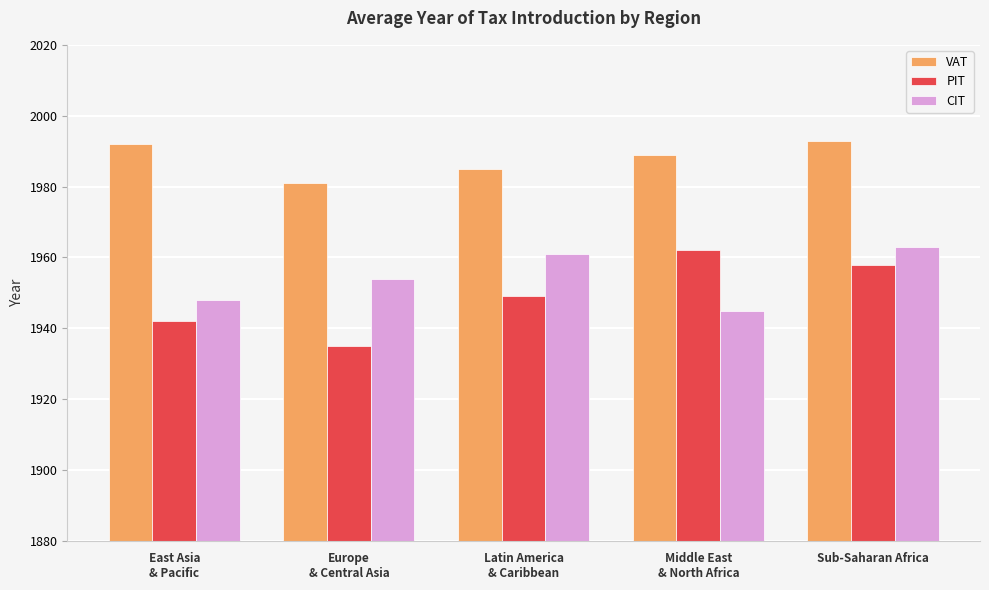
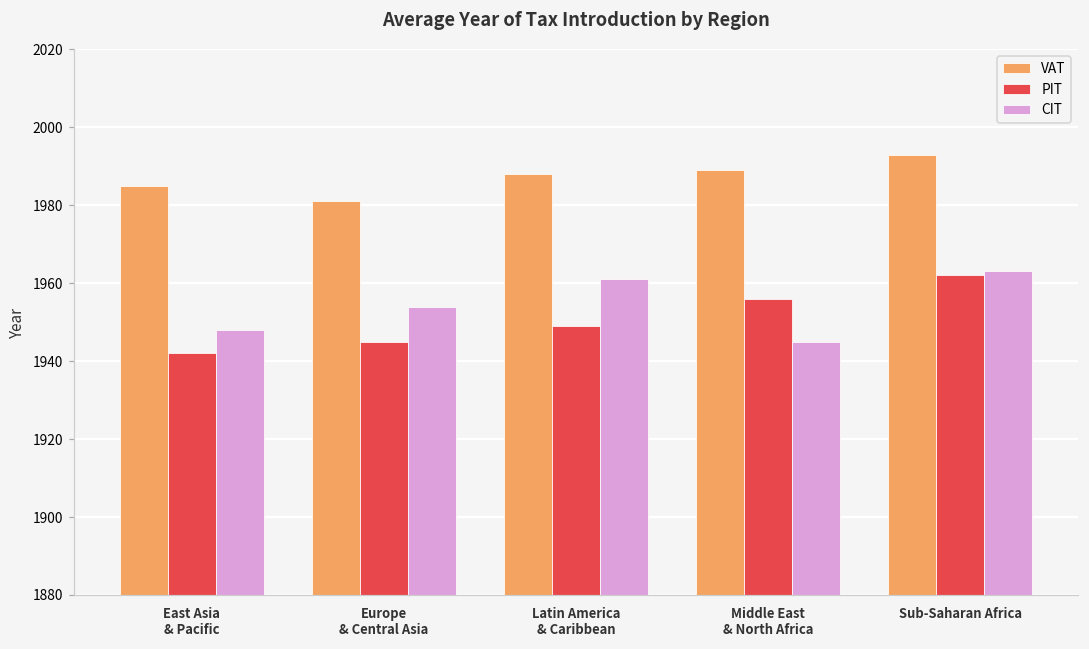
VAT, East Asia & Pacific: 1992 -> 1985
PIT, Europe & Central Asia: 1935 -> 1945
VAT, Latin America & Caribbean: 1985 -> 1988
PIT, Middle East & North Africa: 1962 -> 1956
PIT, Sub-Saharan Africa: 1958 -> 1962
